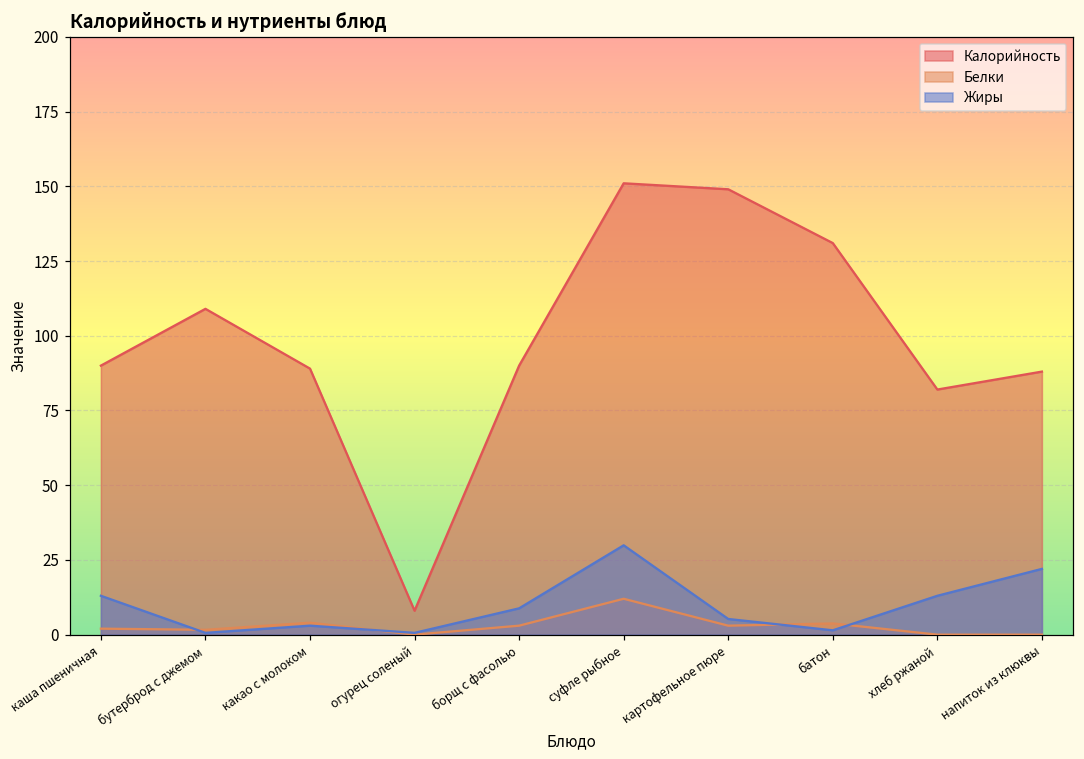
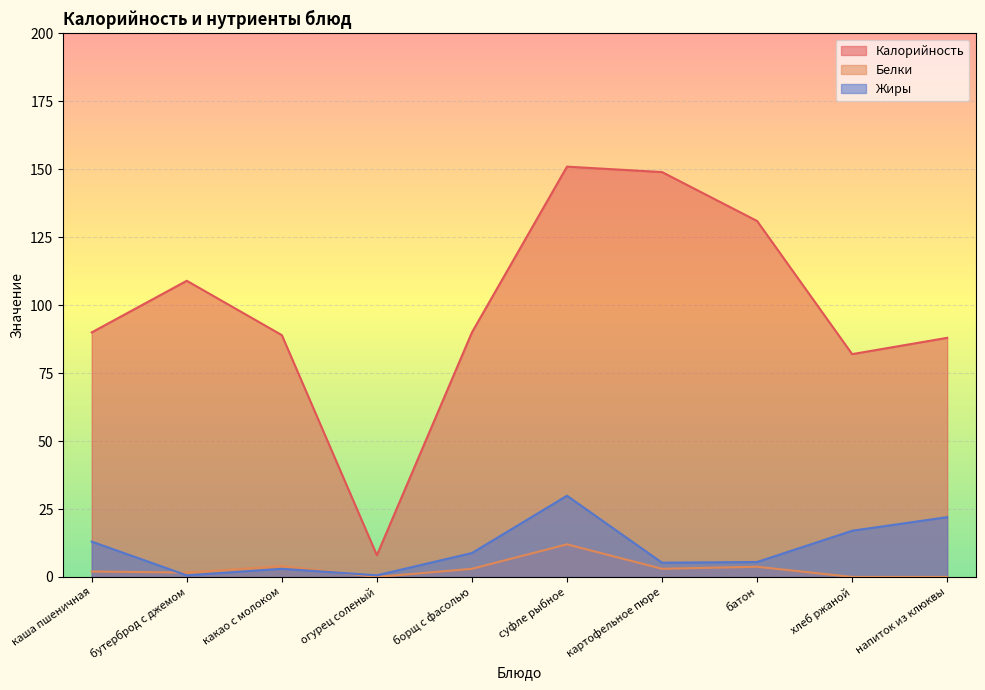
Жиры, батон: 1 -> 6
Жиры, хлеб ржаной: 13 -> 17
